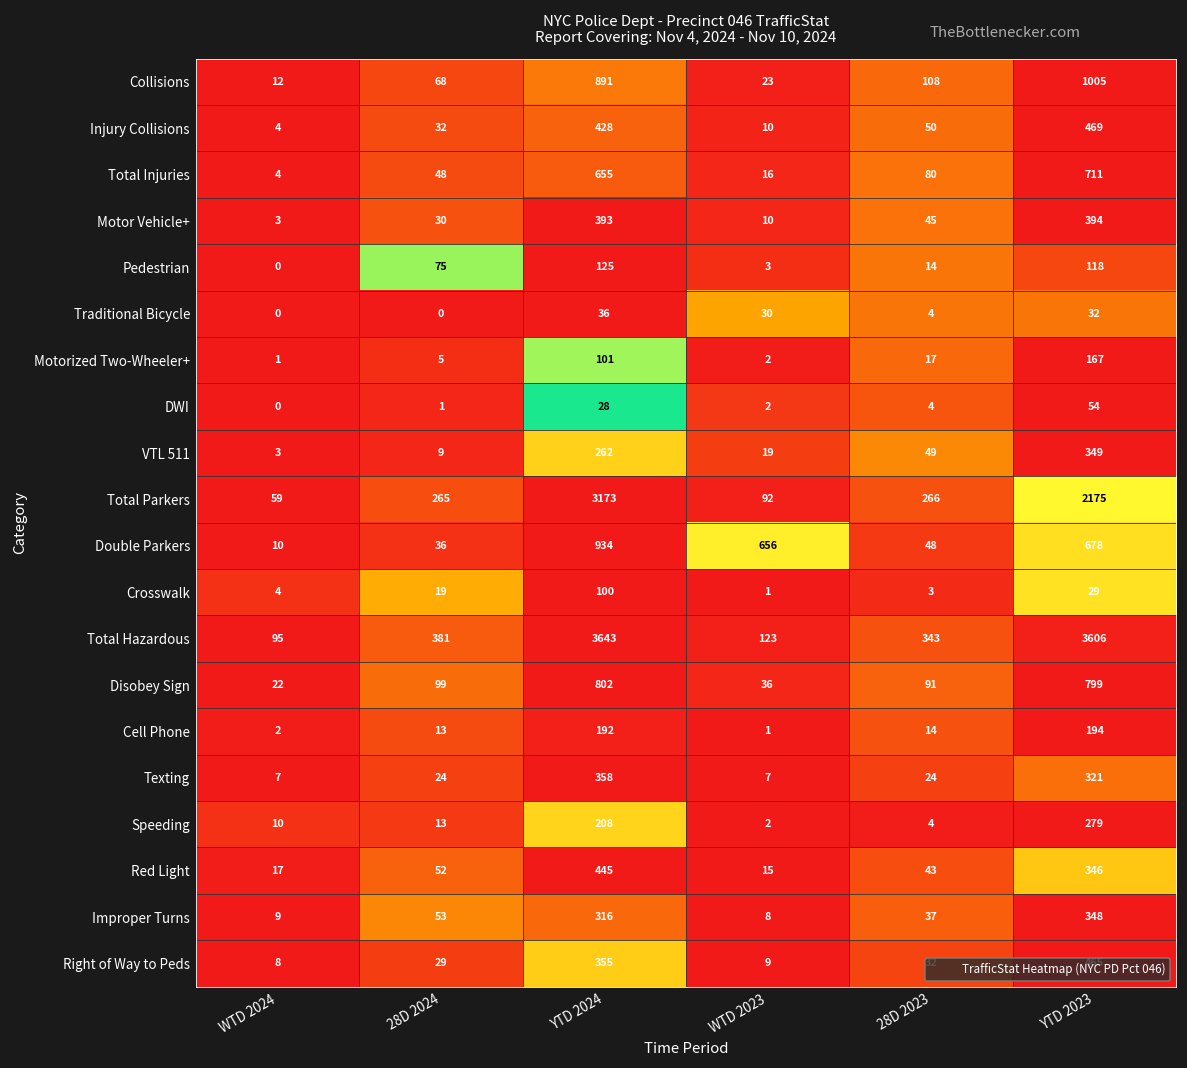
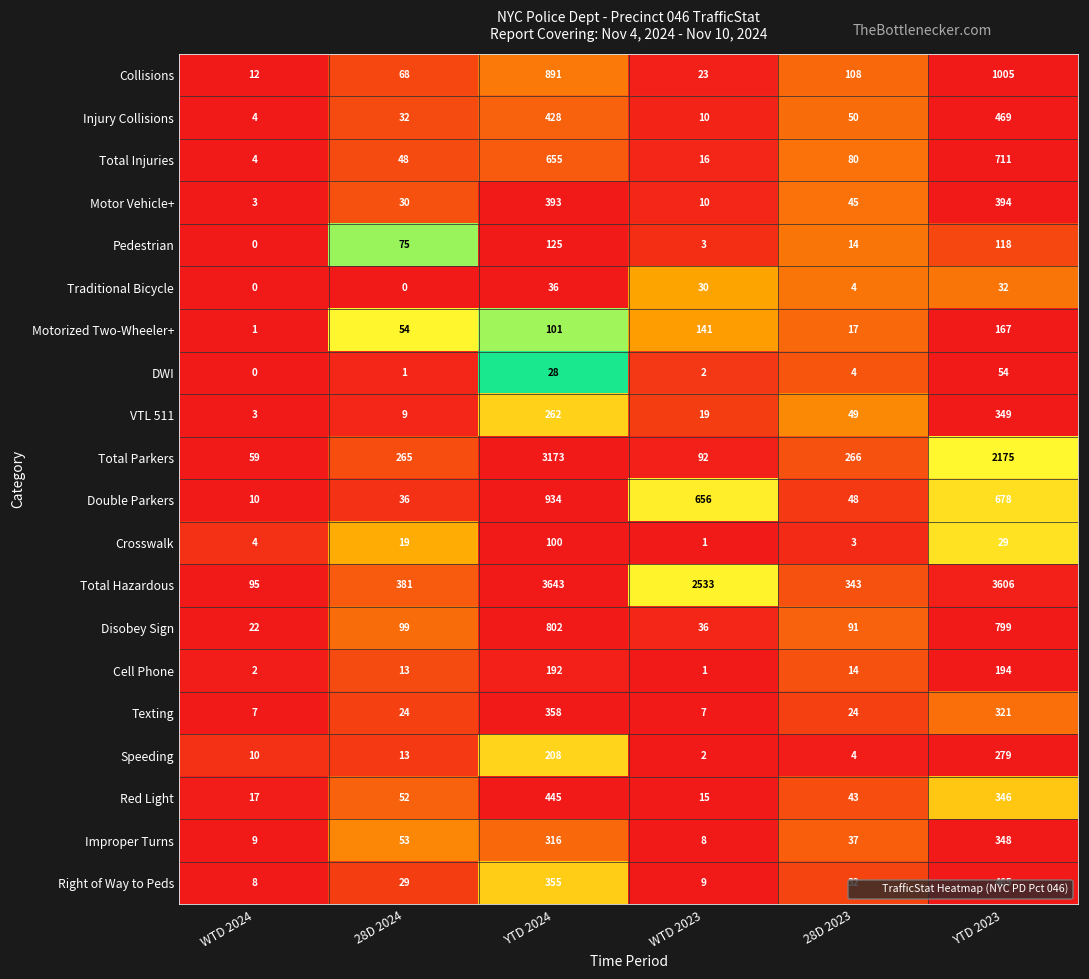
Motorized Two-Wheeler+, 28D 2024: 5 -> 54
Motorized Two-Wheeler+, WTD 2023: 2 -> 141
Total Hazardous, WTD 2023: 123 -> 2533
